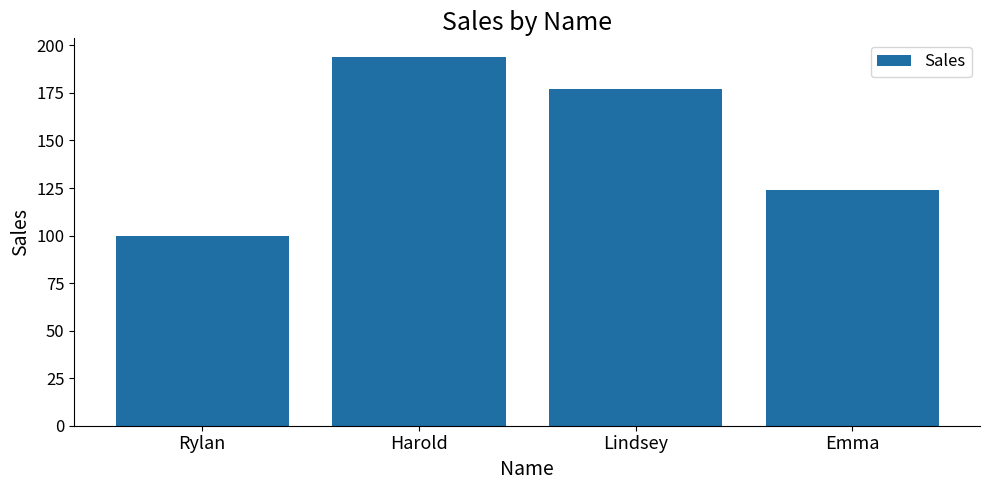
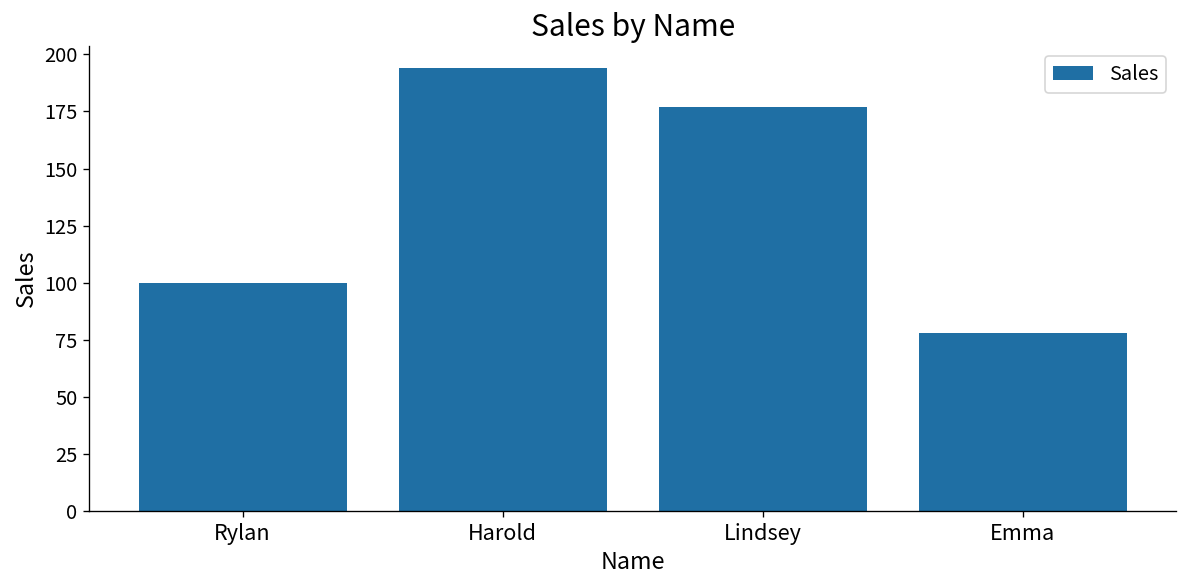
Emma: 124 -> 78
